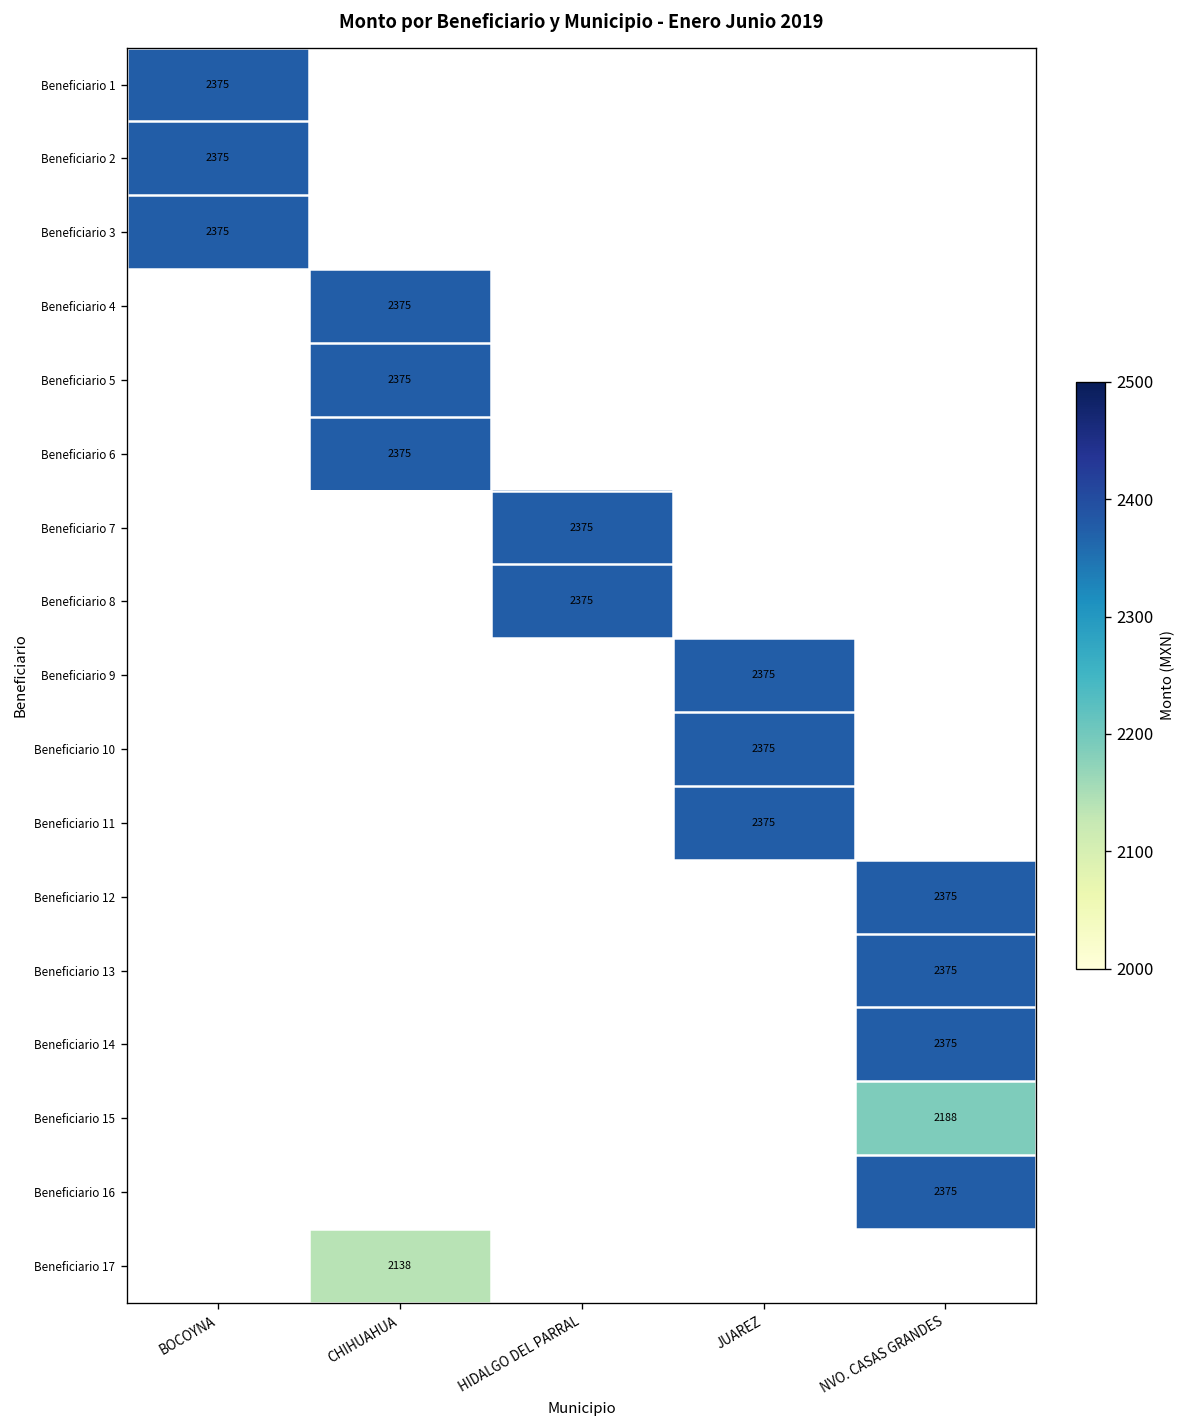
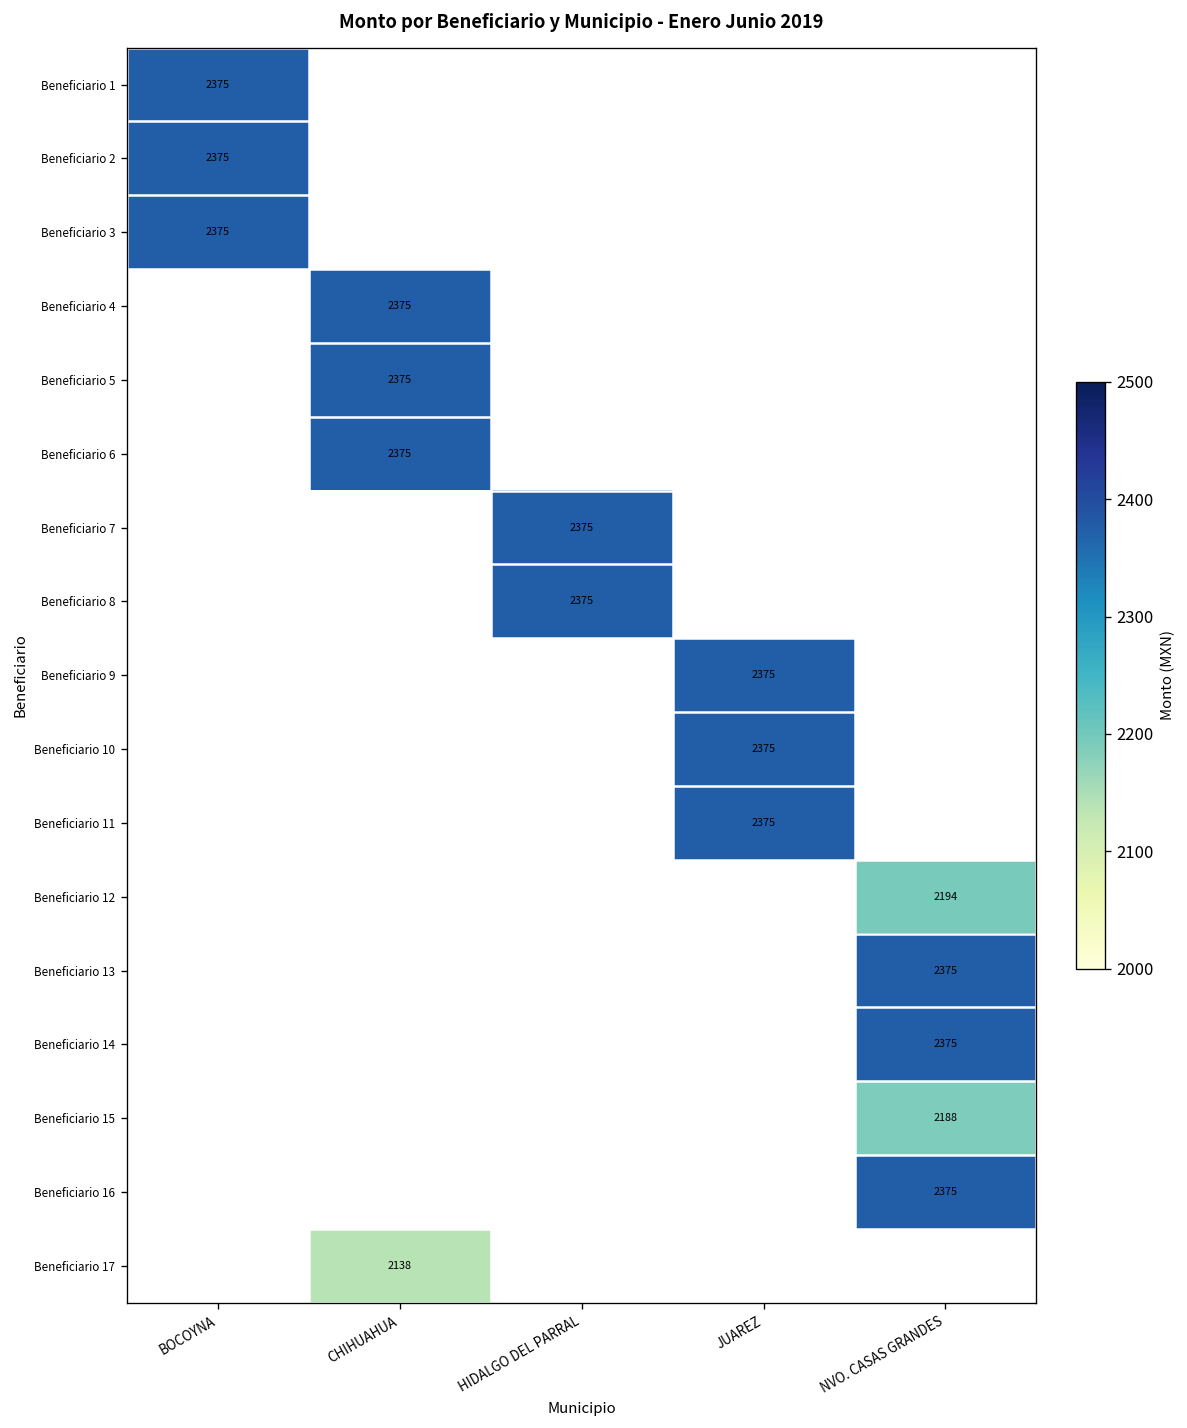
Beneficiario 12, NVO. CASAS GRANDES: 2375 -> 2194
